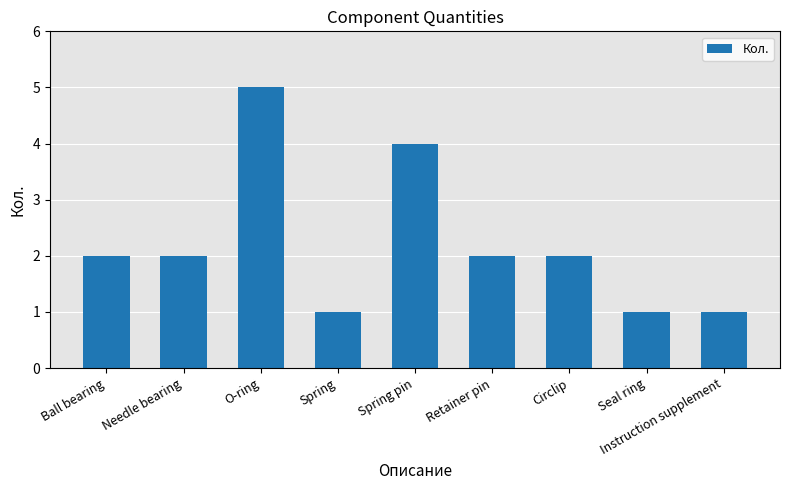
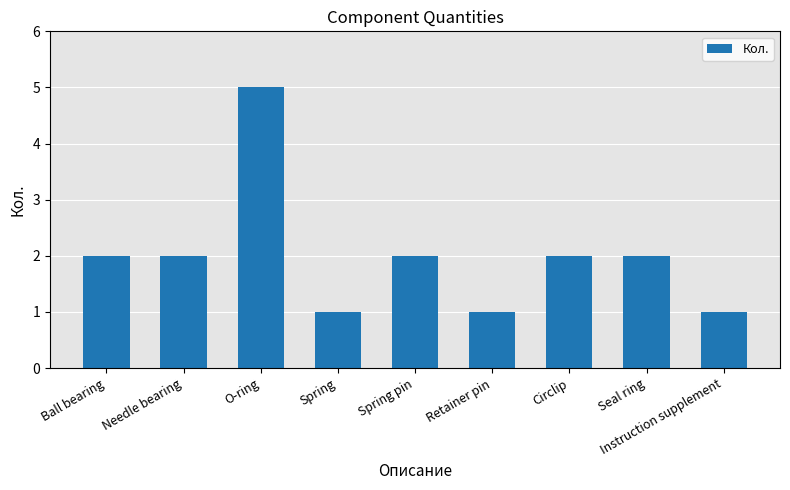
Spring pin: 4 -> 2
Retainer pin: 2 -> 1
Seal ring: 1 -> 2
